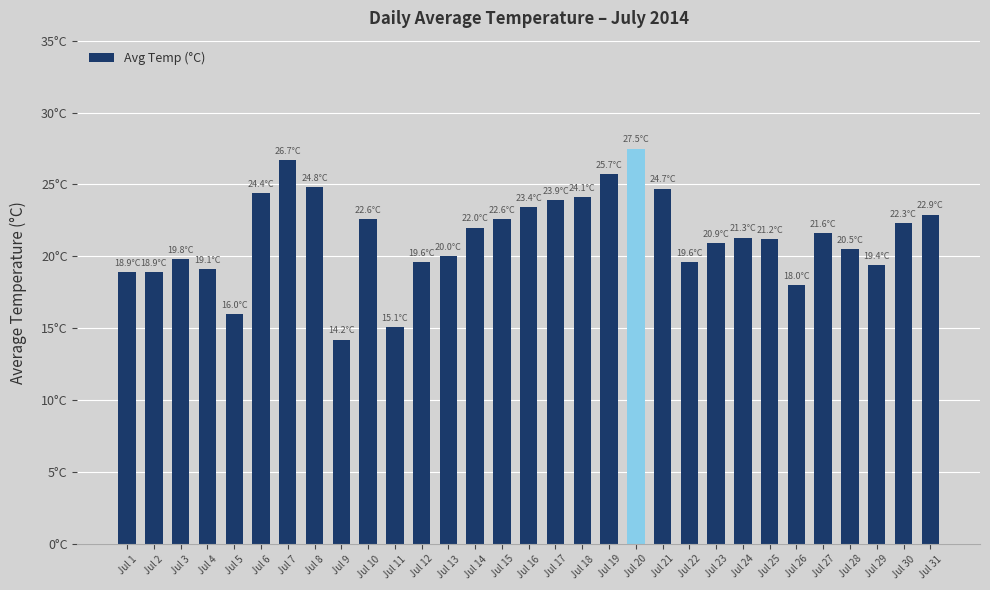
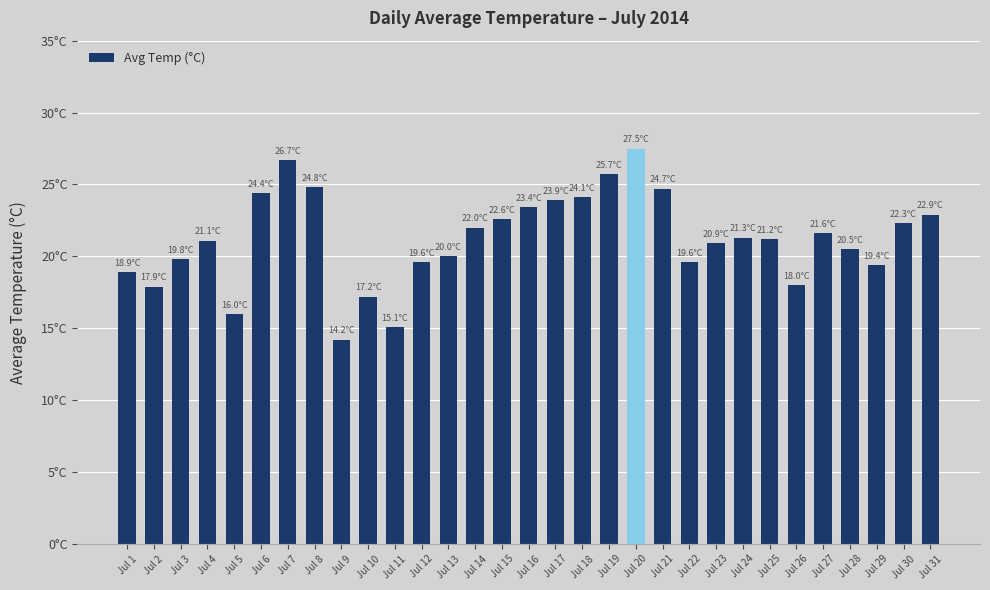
Jul 2: 18.9°C -> 17.9°C
Jul 4: 19.1°C -> 21.1°C
Jul 10: 22.6°C -> 17.2°C
